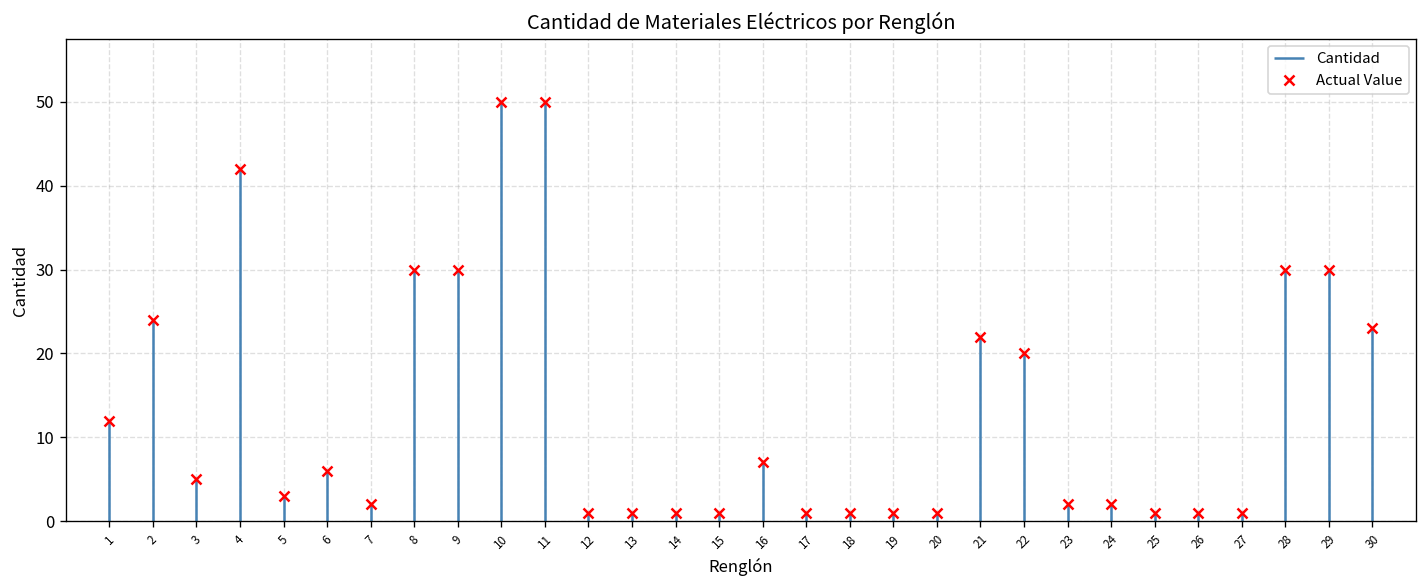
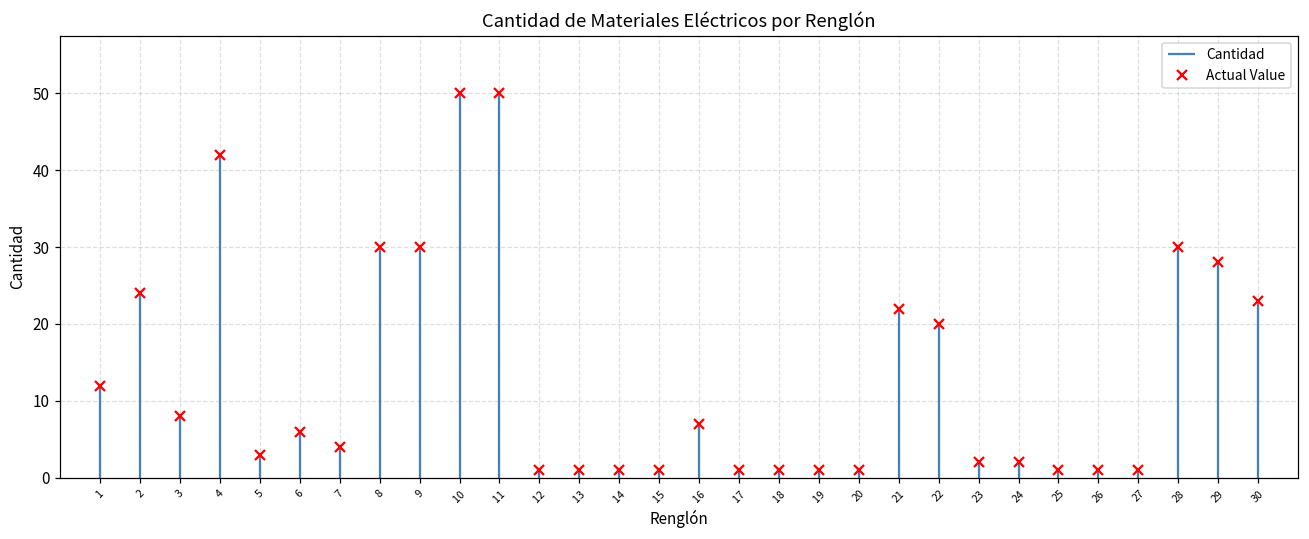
3: 5 -> 8
7: 2 -> 4
29: 30 -> 28
